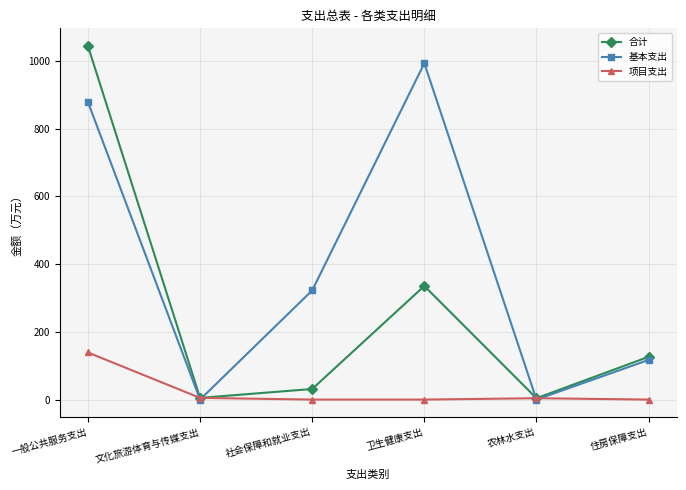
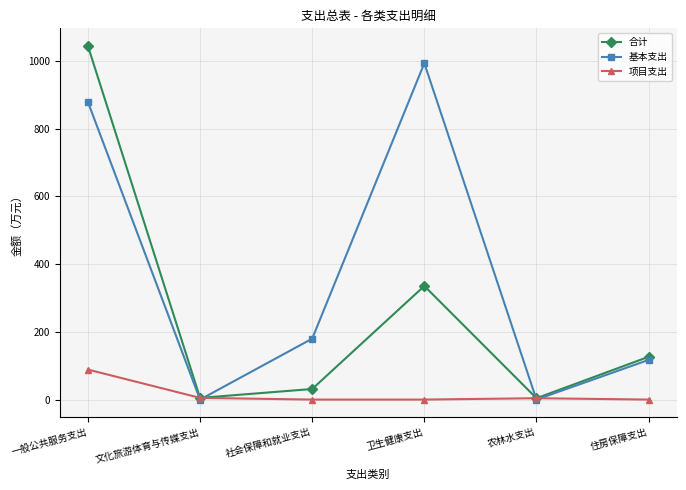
项目支出, 一般公共服务支出: 140 -> 90
基本支出, 社会保障和就业支出: 320 -> 180
